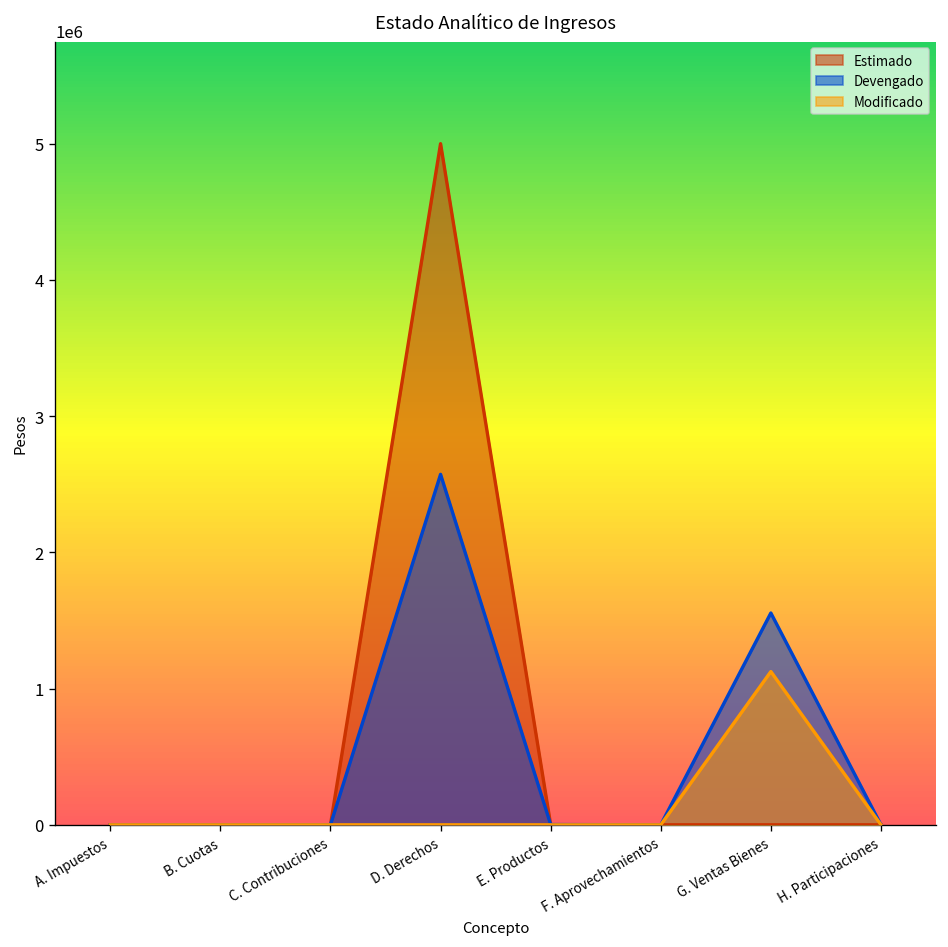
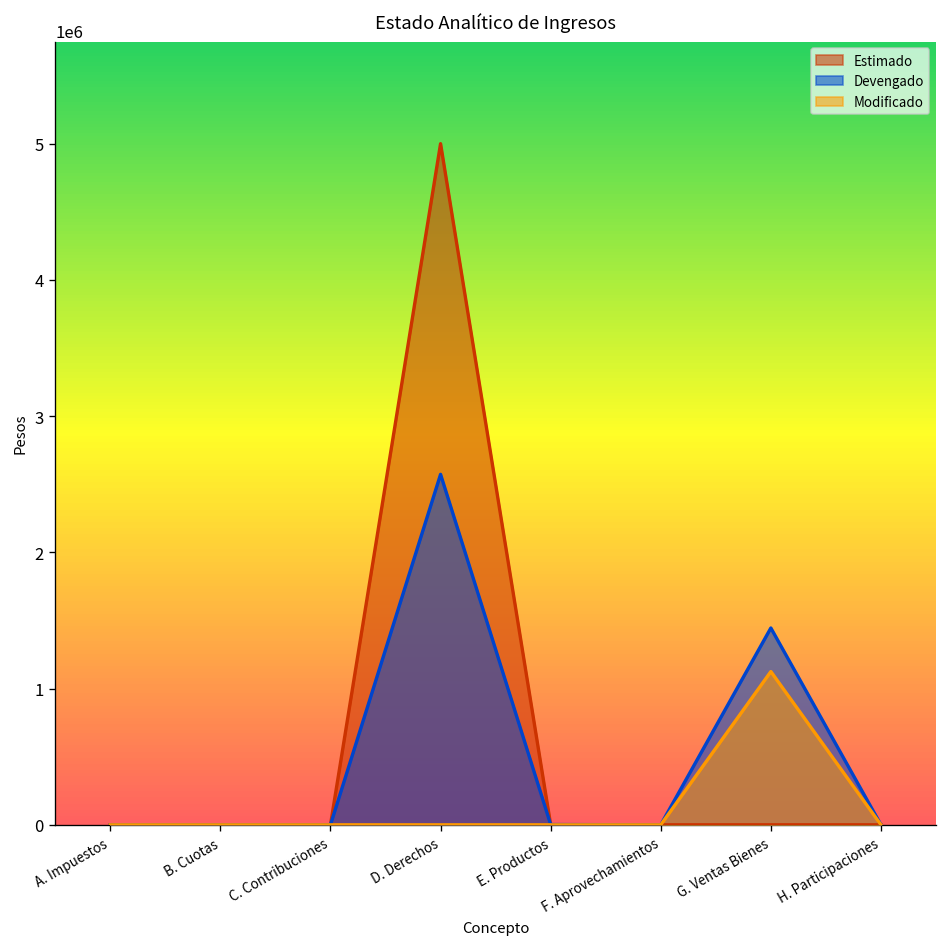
Devengado, G. Ventas Bienes: 1550000 -> 1440000
